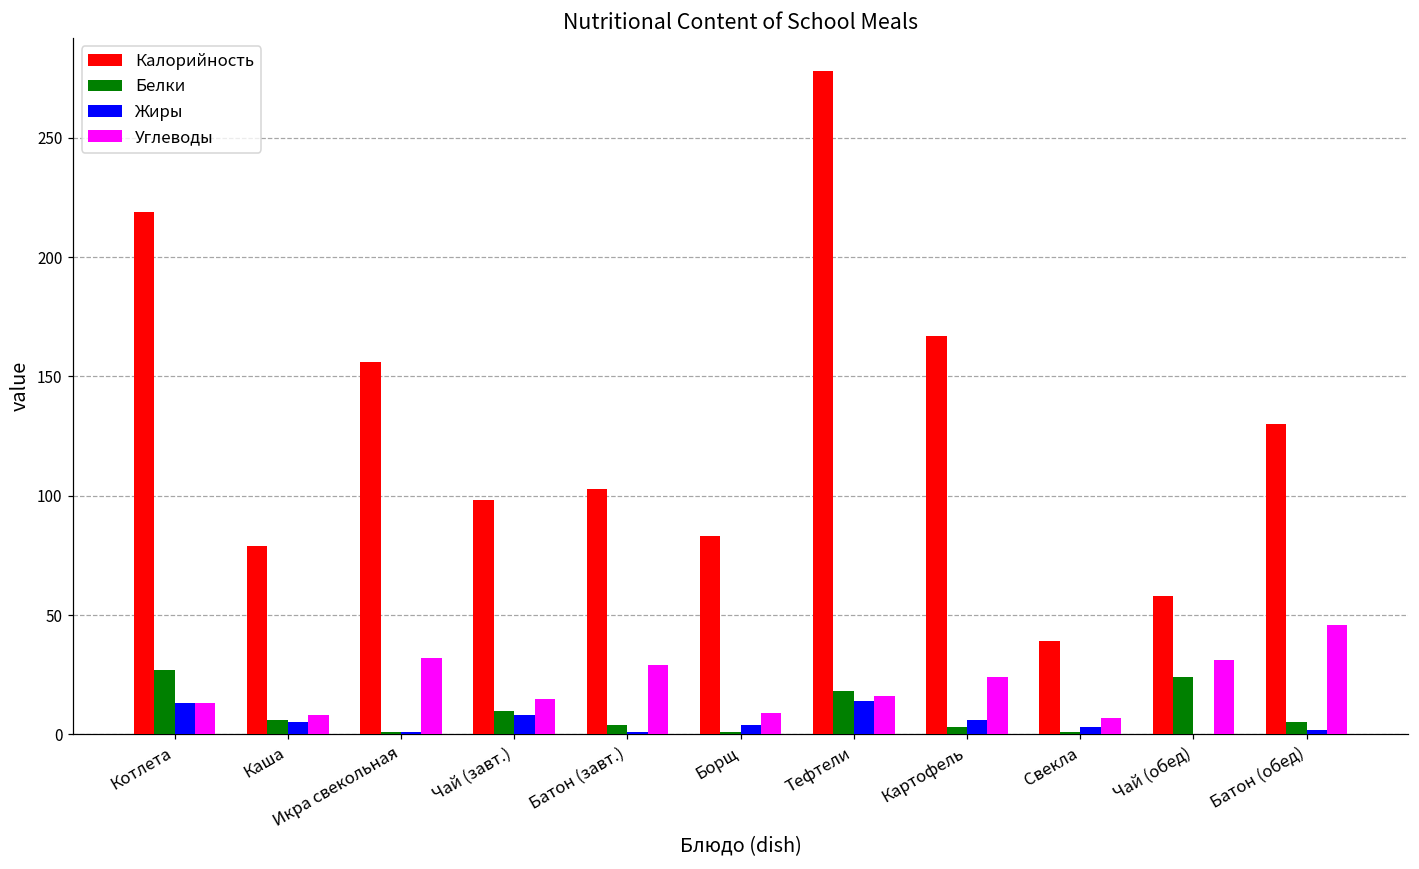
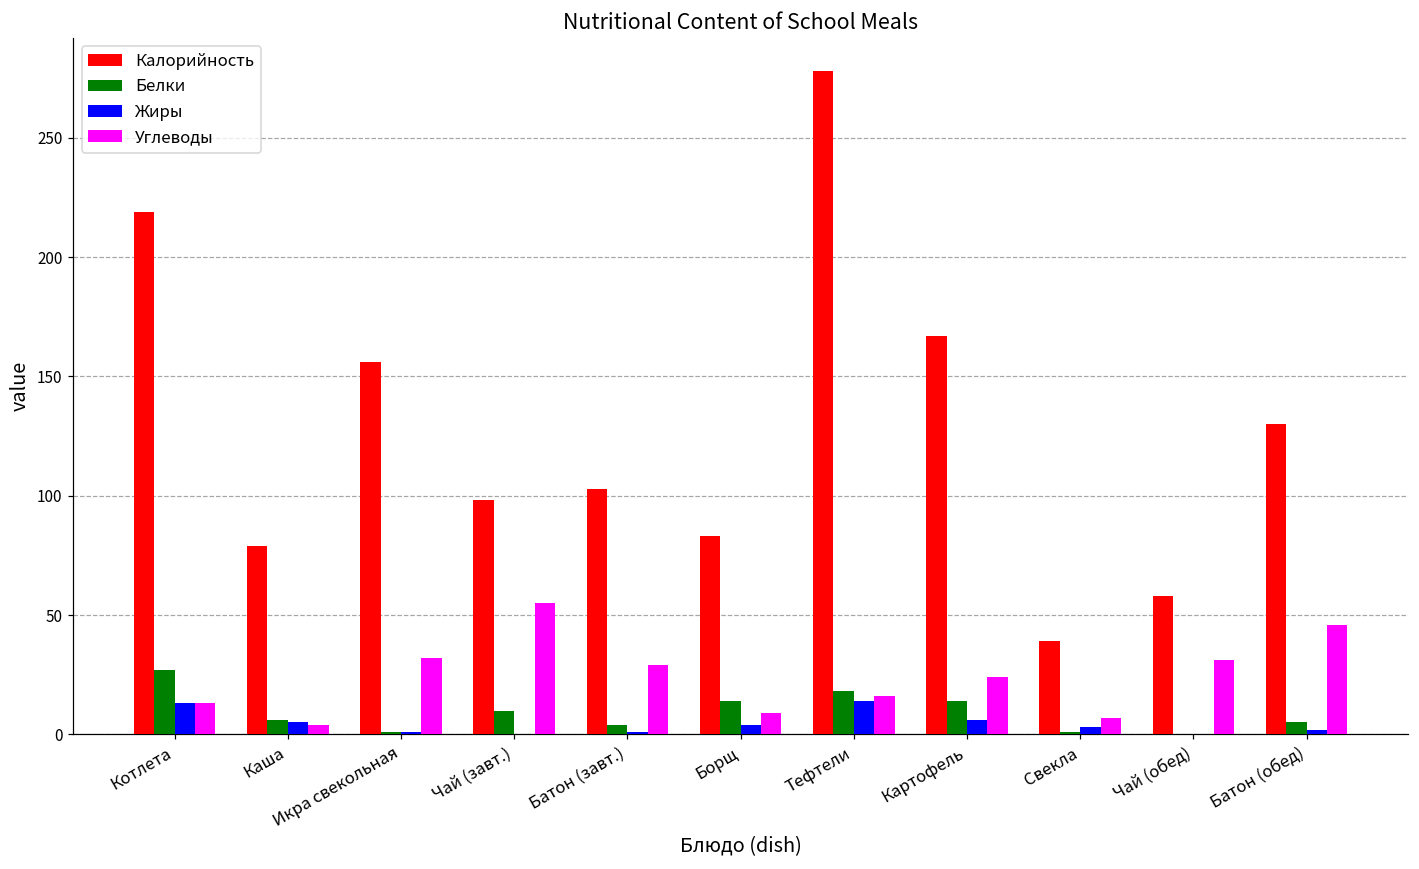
Углеводы, Каша: 8 -> 4
Жиры, Чай (завт.): 8 -> 0
Углеводы, Чай (завт.): 15 -> 55
Белки, Борщ: 1 -> 14
Белки, Картофель: 3 -> 14
Белки, Чай (обед): 24 -> 0
